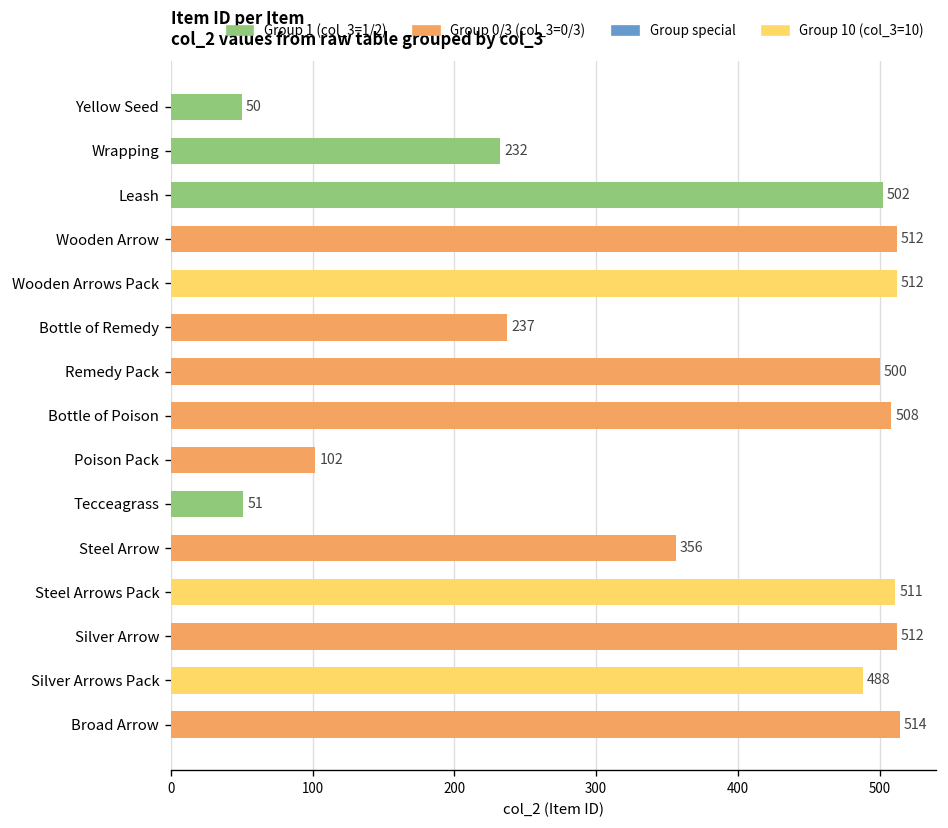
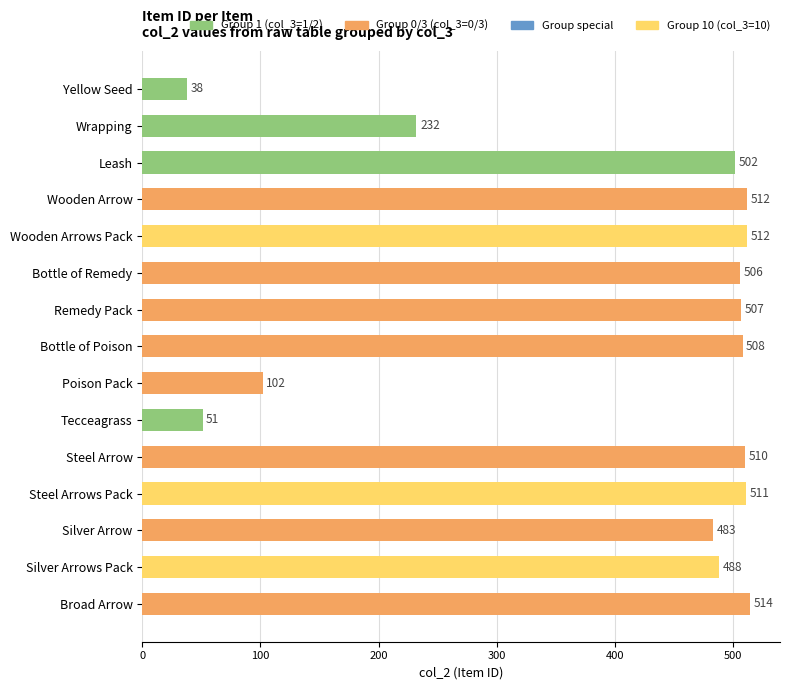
Yellow Seed: 50 -> 38
Bottle of Remedy: 237 -> 506
Remedy Pack: 500 -> 507
Steel Arrow: 356 -> 510
Silver Arrow: 512 -> 483
